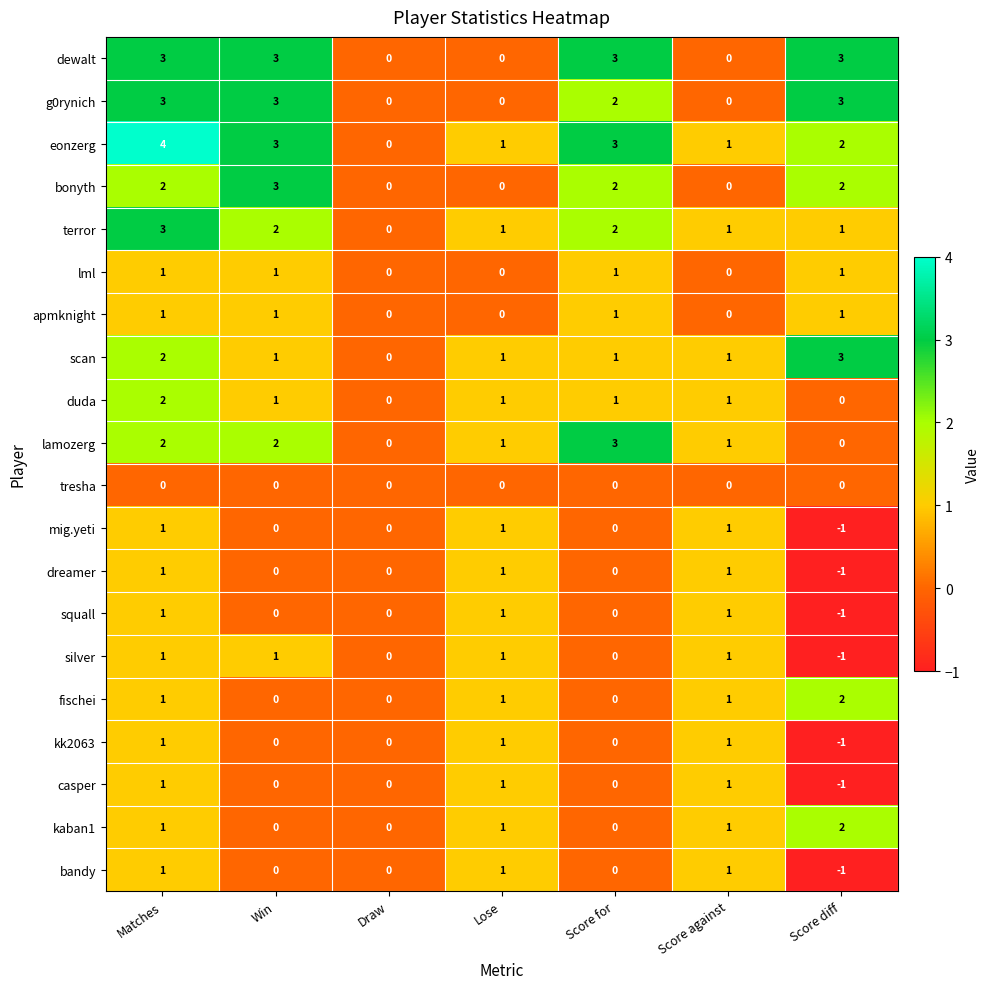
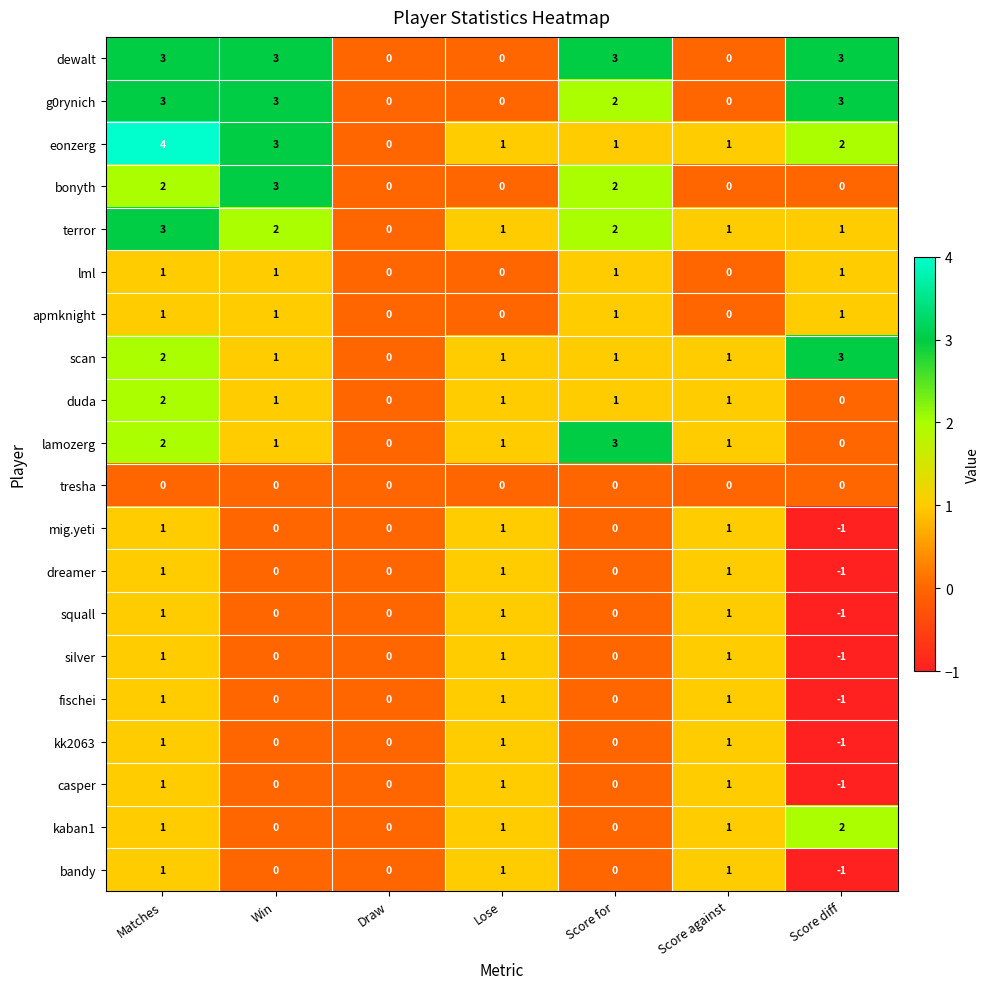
eonzerg, Score for: 3 -> 1
bonyth, Score diff: 2 -> 0
lamozerg, Win: 2 -> 1
silver, Win: 1 -> 0
fischei, Score diff: 2 -> -1
